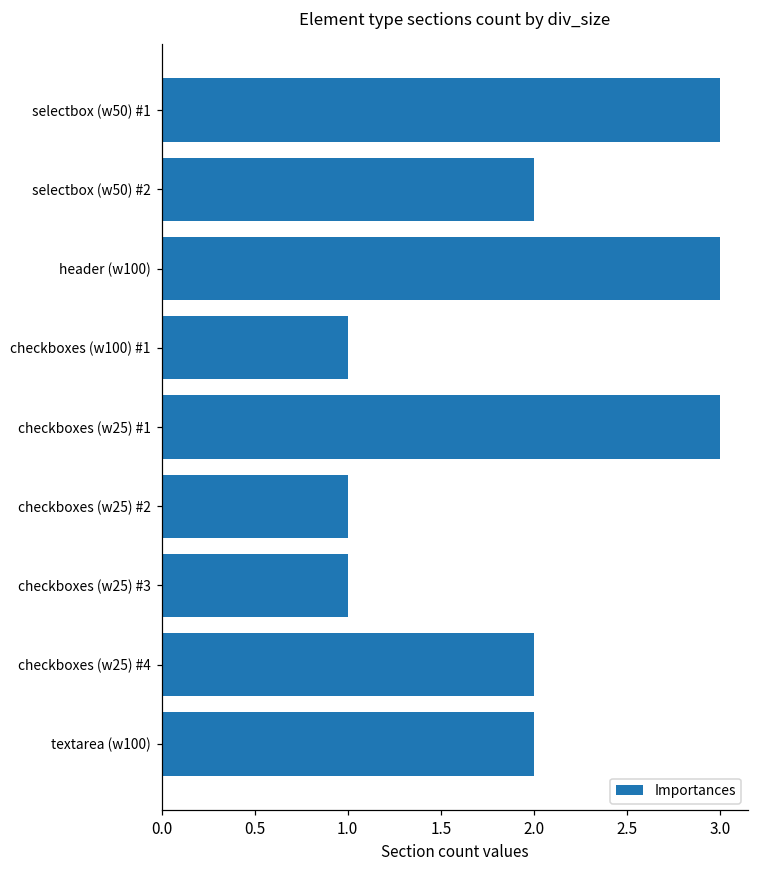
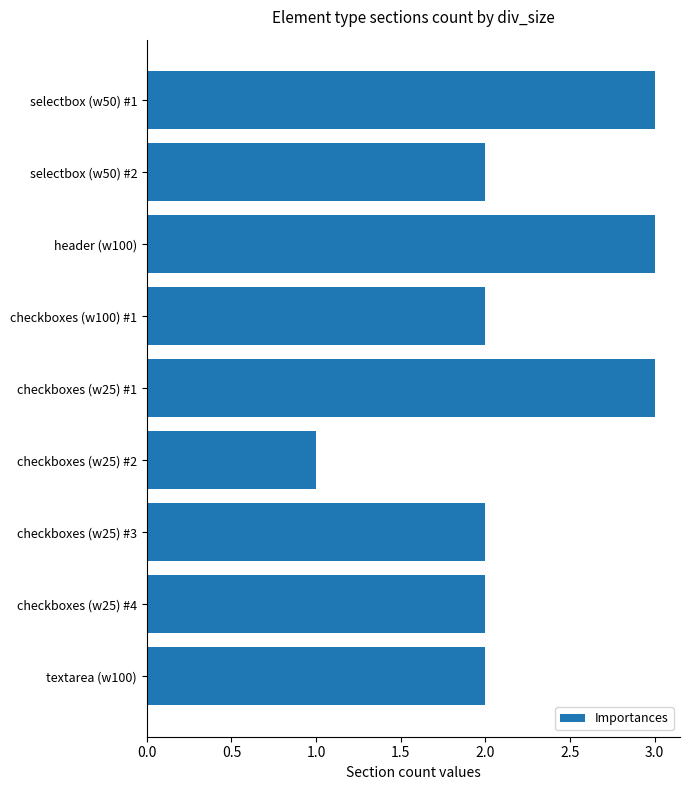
checkboxes (w100) #1: 1 -> 2
checkboxes (w25) #3: 1 -> 2
